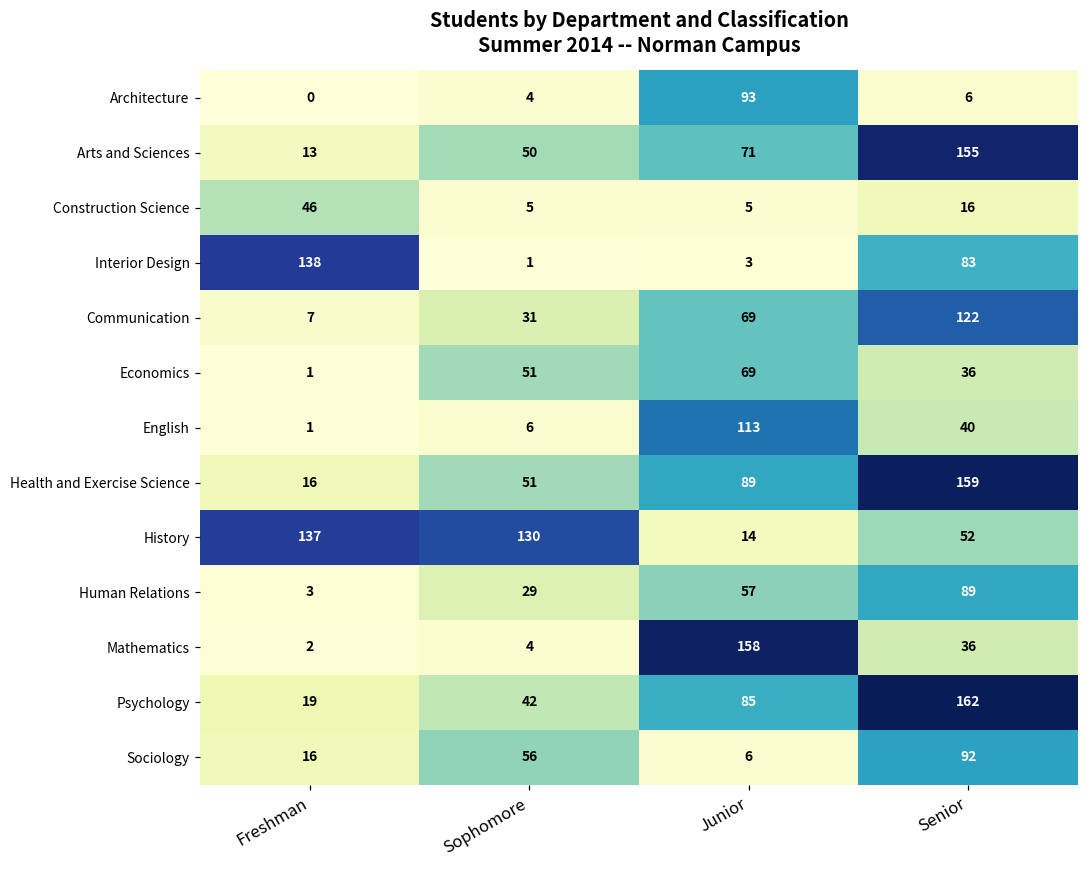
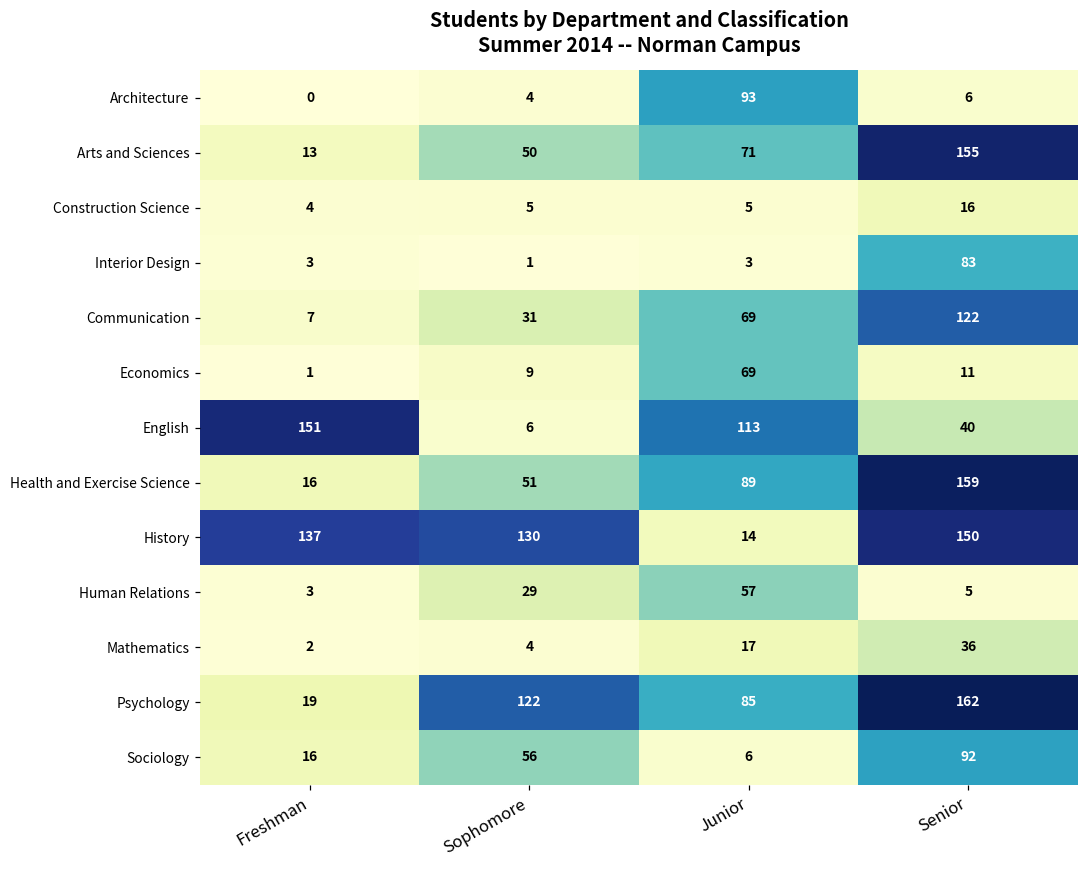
Construction Science, Freshman: 46 -> 4
Interior Design, Freshman: 138 -> 3
Economics, Sophomore: 51 -> 9
Economics, Senior: 36 -> 11
English, Freshman: 1 -> 151
History, Senior: 52 -> 150
Human Relations, Senior: 89 -> 5
Mathematics, Junior: 158 -> 17
Psychology, Sophomore: 42 -> 122
